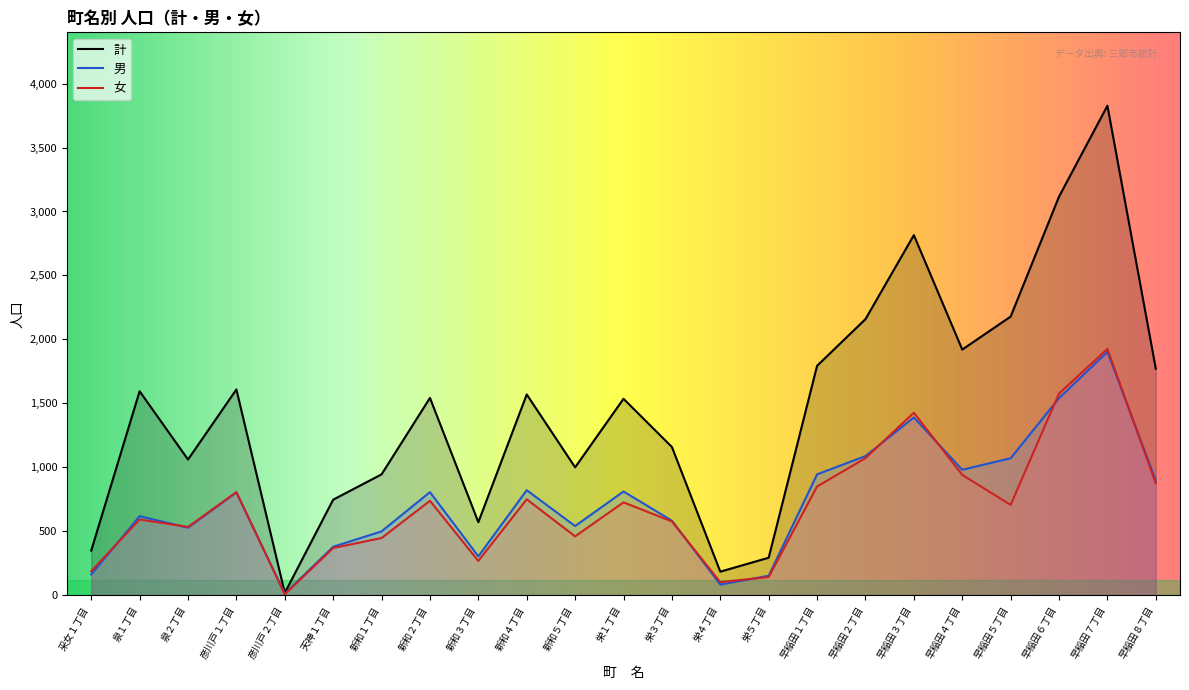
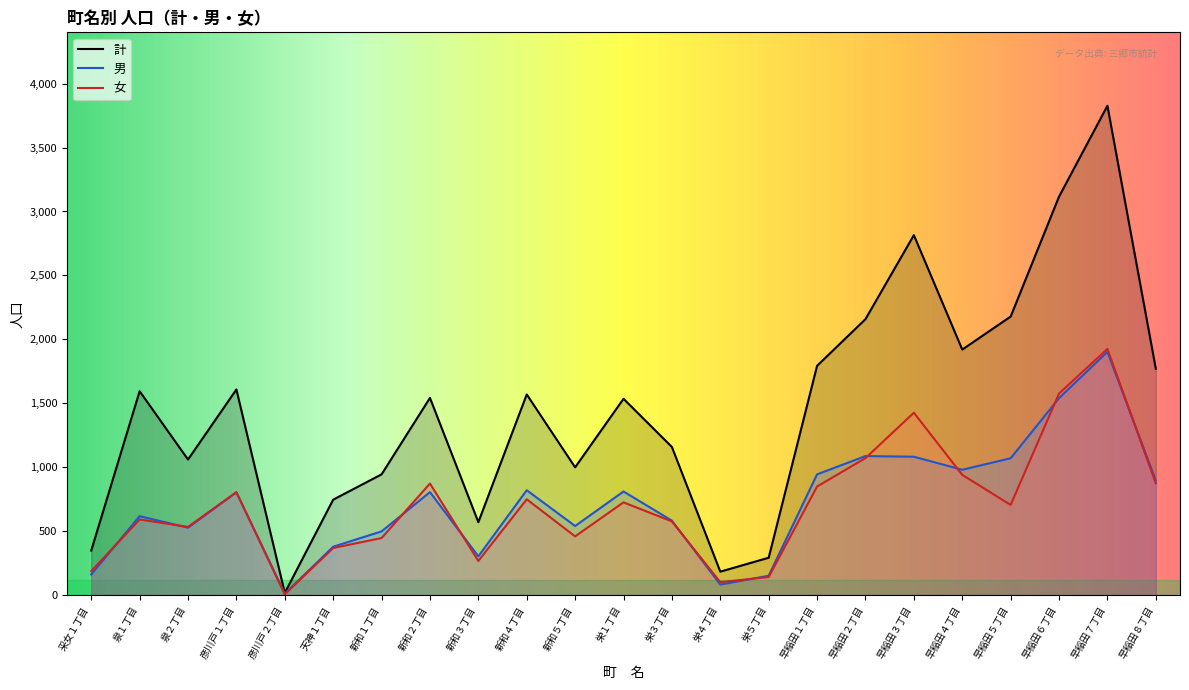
女, 新和２丁目: 740 -> 870
男, 早稲田３丁目: 1,390 -> 1,080
